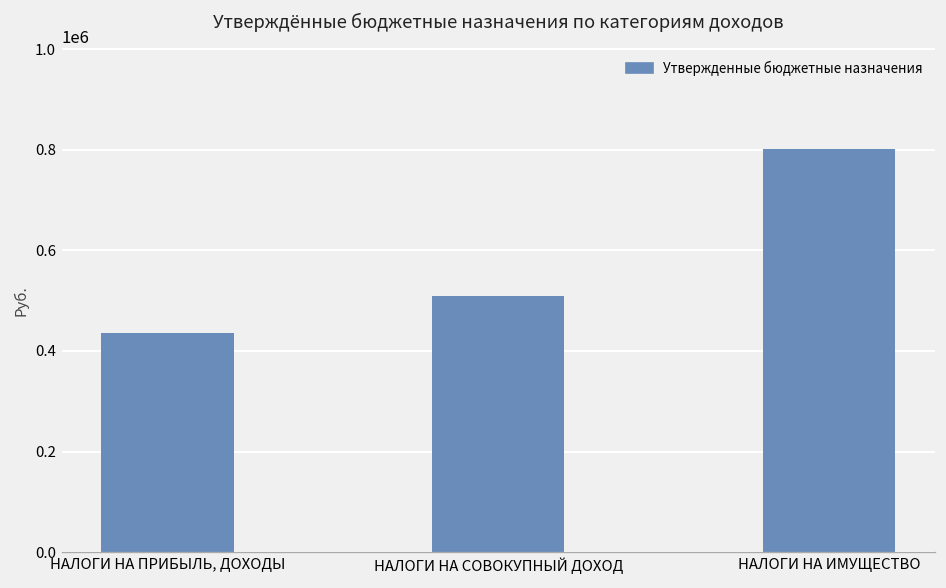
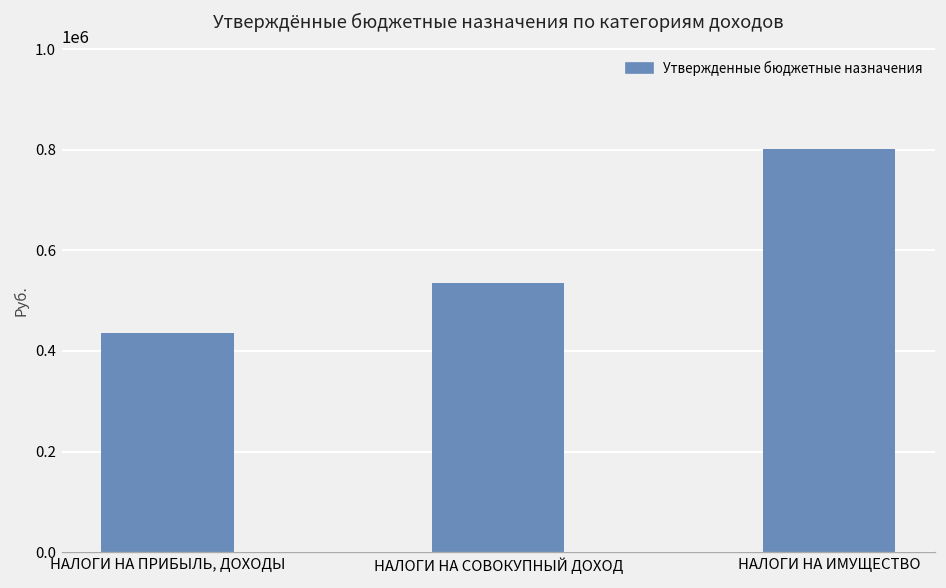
НАЛОГИ НА СОВОКУПНЫЙ ДОХОД: 510000 -> 530000
